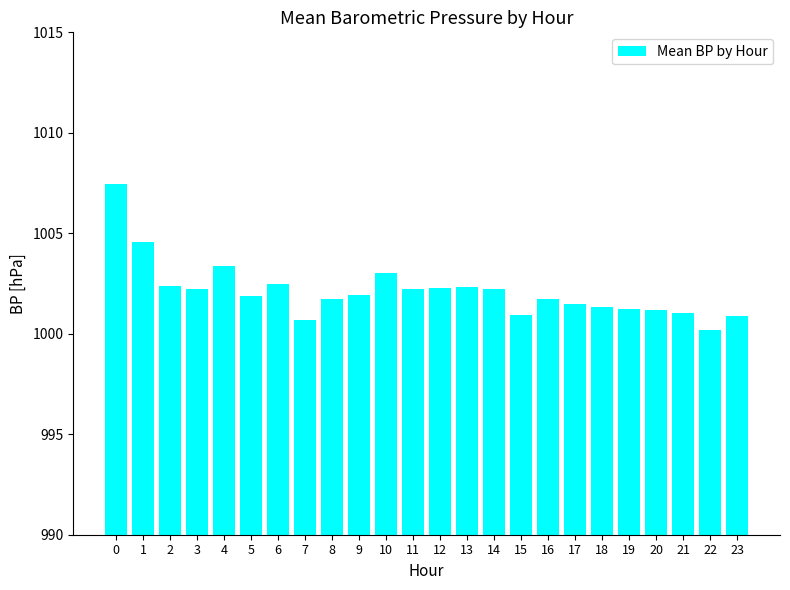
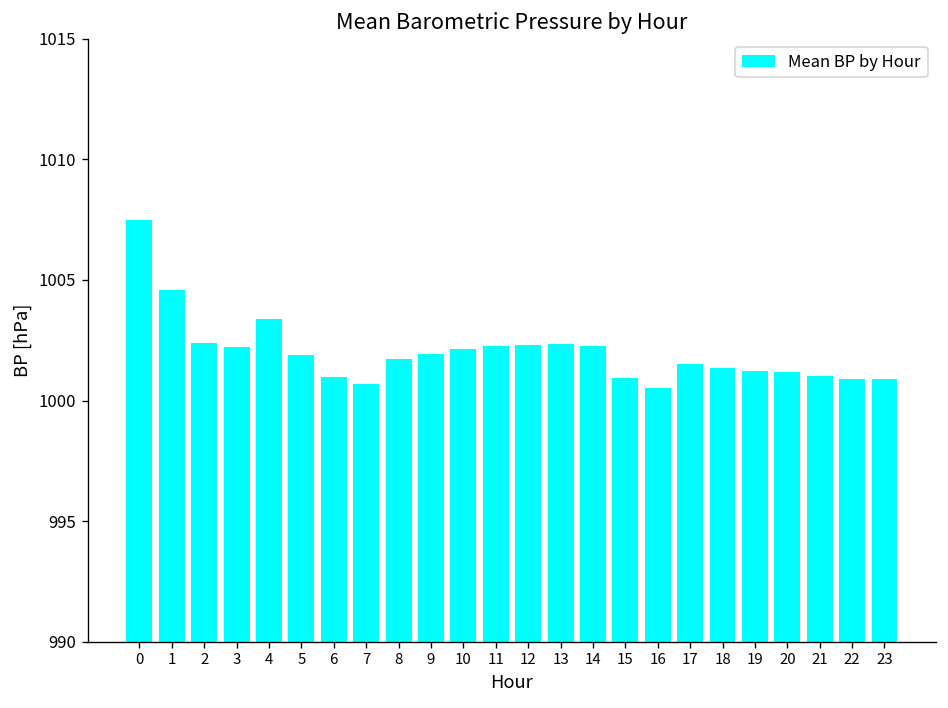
6: 1002.5 -> 1001.0
10: 1003.0 -> 1002.1
16: 1001.7 -> 1000.5
22: 1000.2 -> 1000.9
